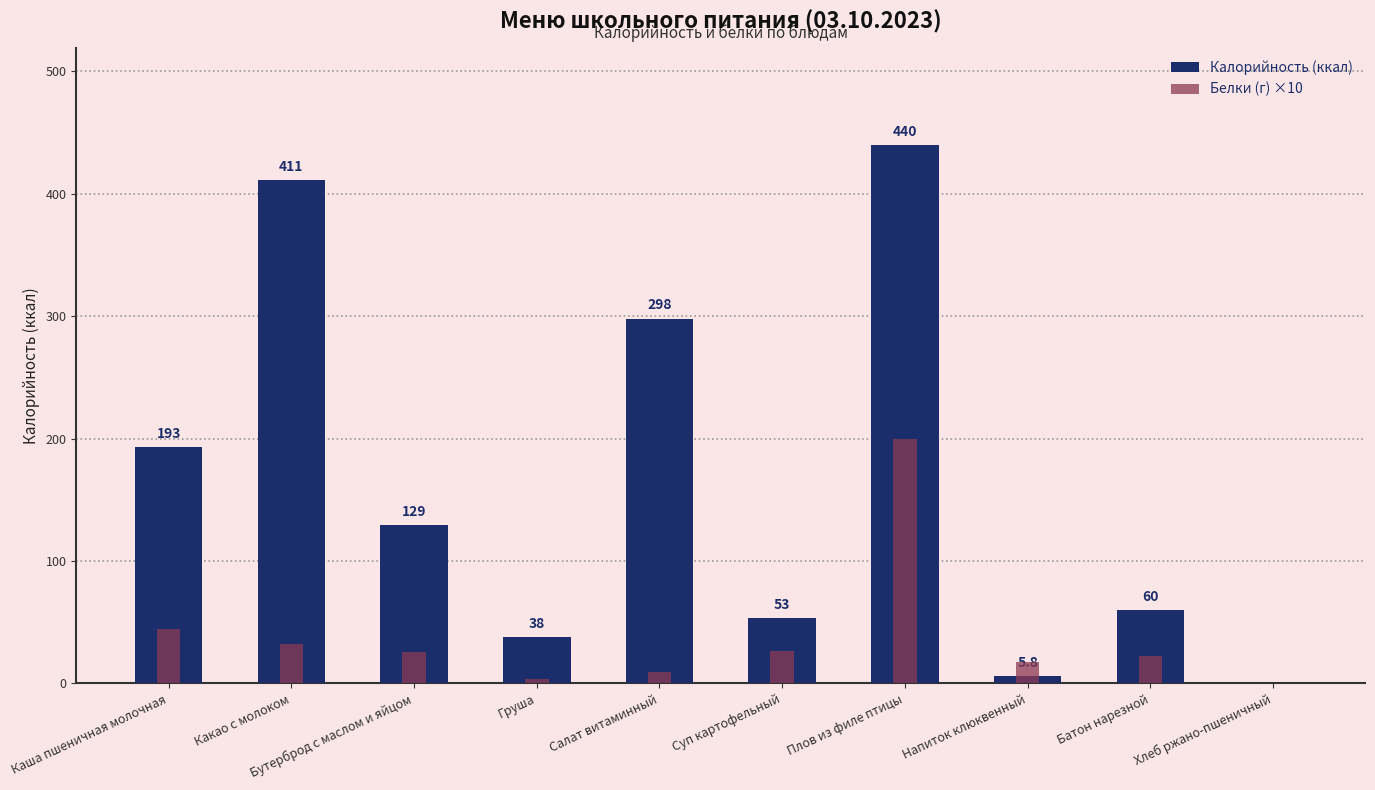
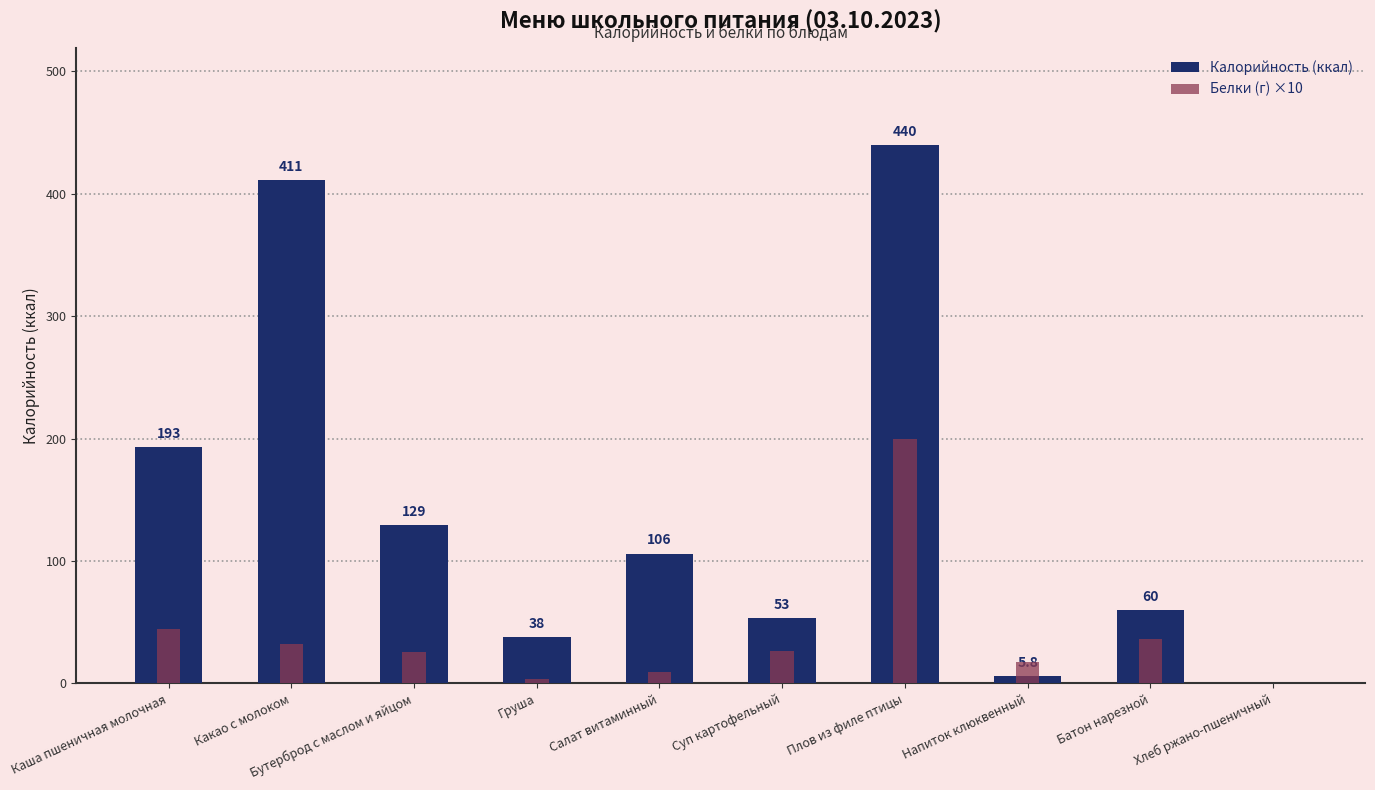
Калорийность (ккал), Салат витаминный: 298 -> 106
Белки (г) ×10, Батон нарезной: 23 -> 36
